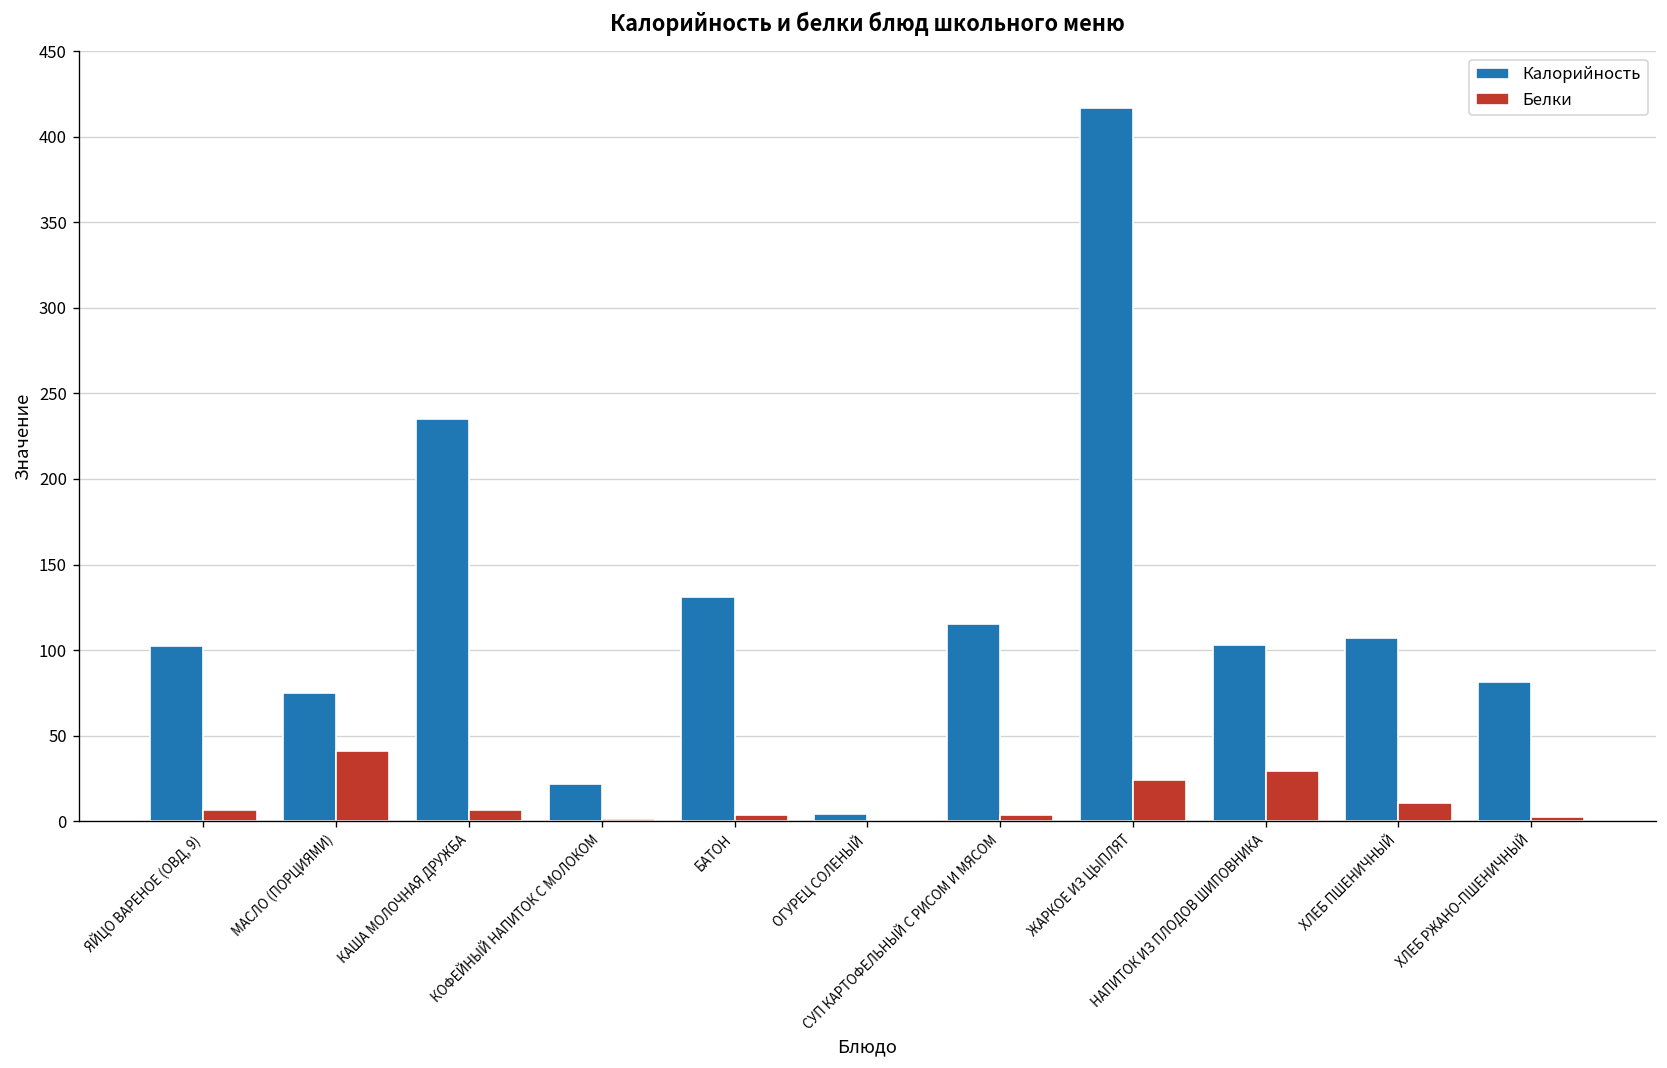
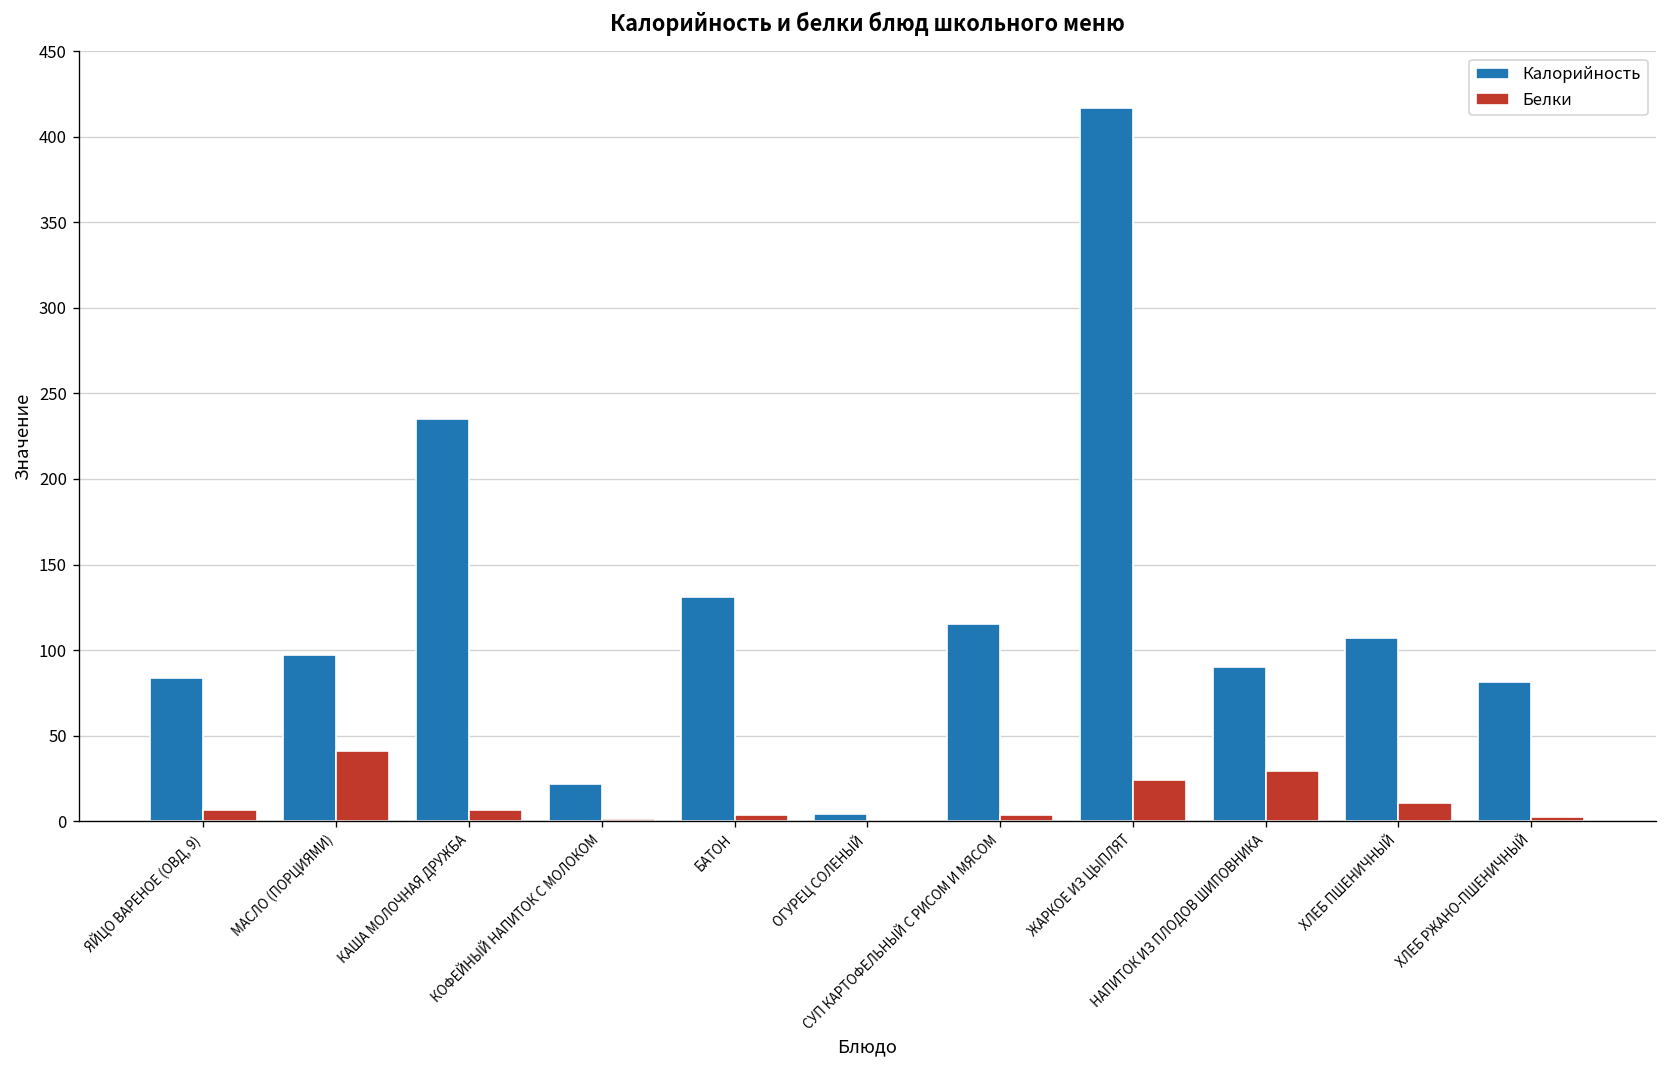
Калорийность, ЯЙЦО ВАРЕНОЕ (ОВД, 9): 103 -> 84
Калорийность, МАСЛО (ПОРЦИЯМИ): 75 -> 97
Калорийность, НАПИТОК ИЗ ПЛОДОВ ШИПОВНИКА: 103 -> 90
